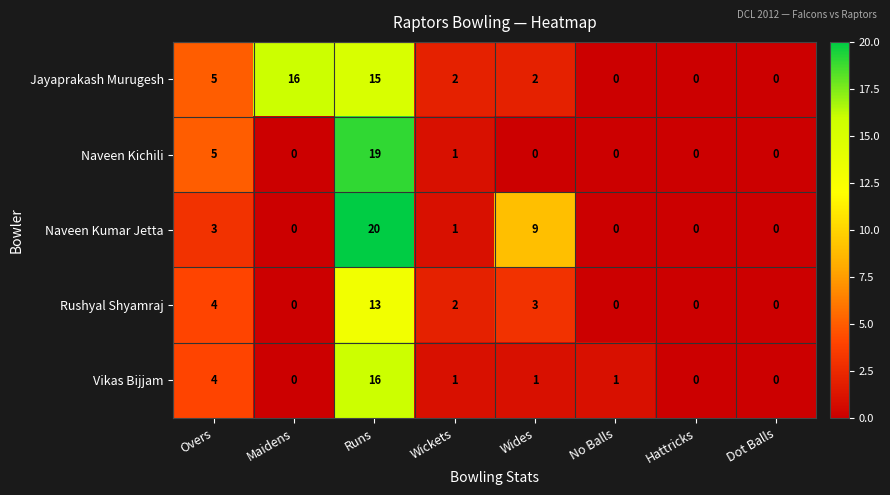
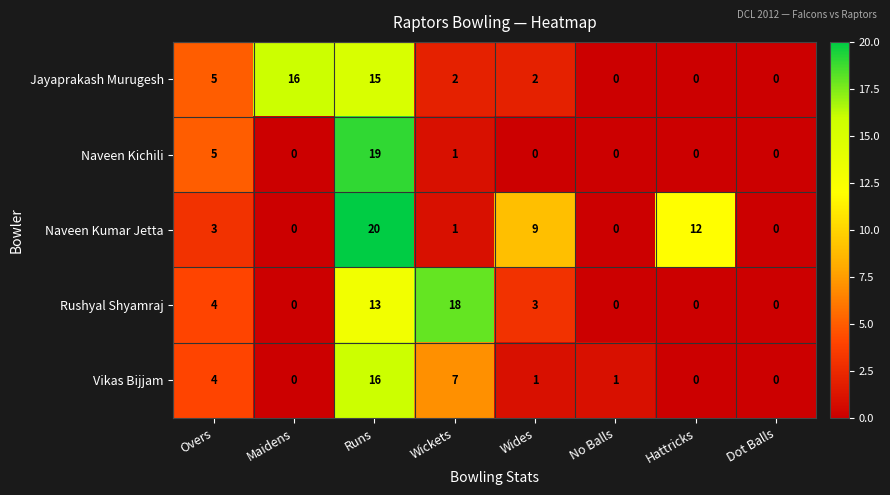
Naveen Kumar Jetta, Hattricks: 0 -> 12
Rushyal Shyamraj, Wickets: 2 -> 18
Vikas Bijjam, Wickets: 1 -> 7
